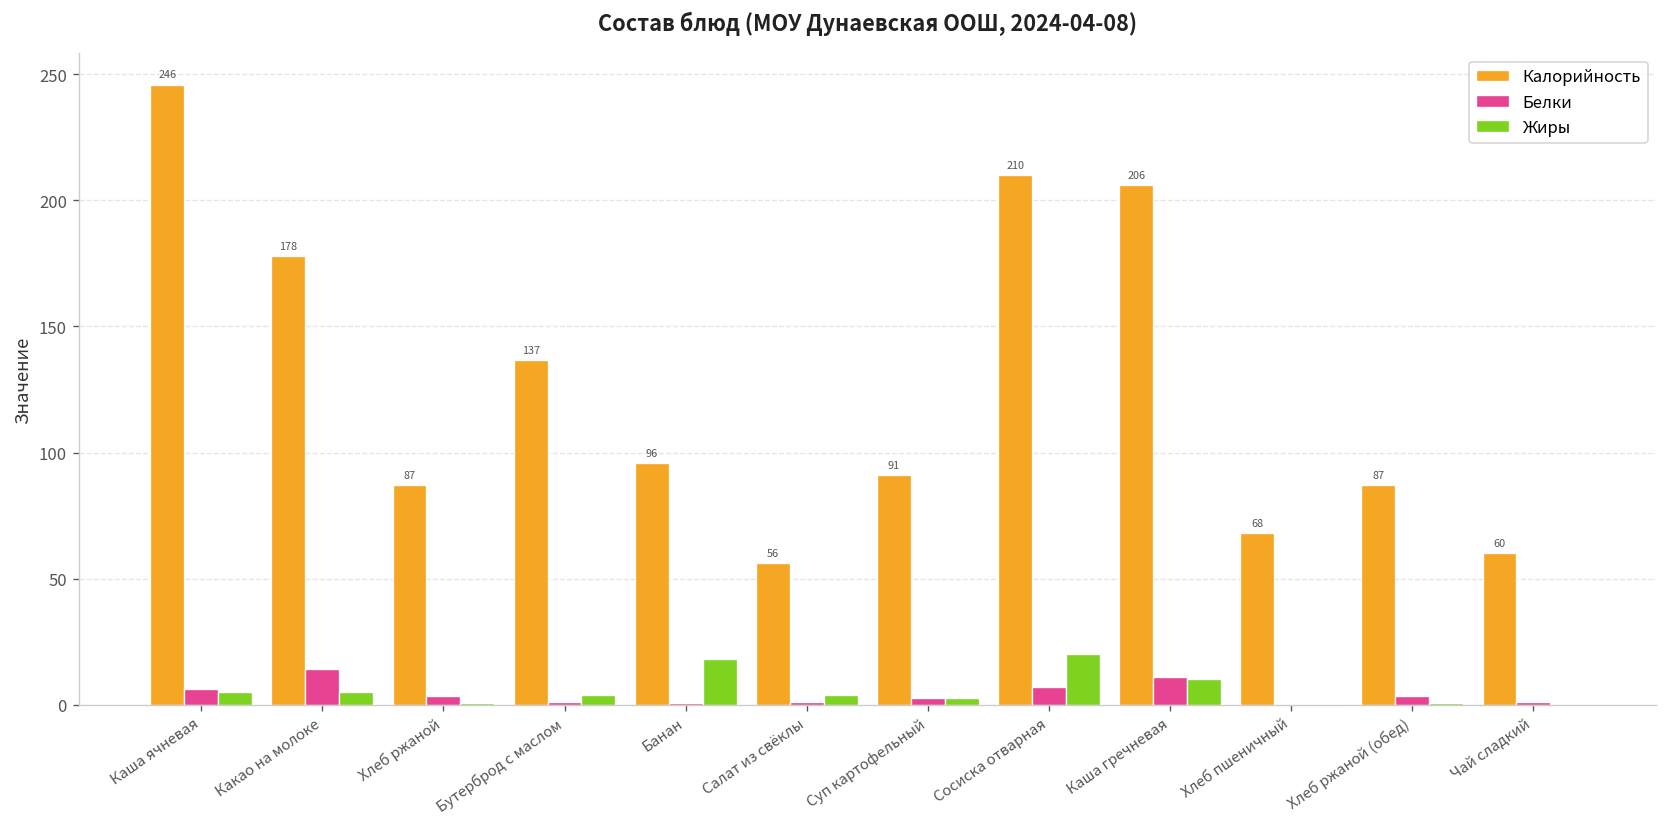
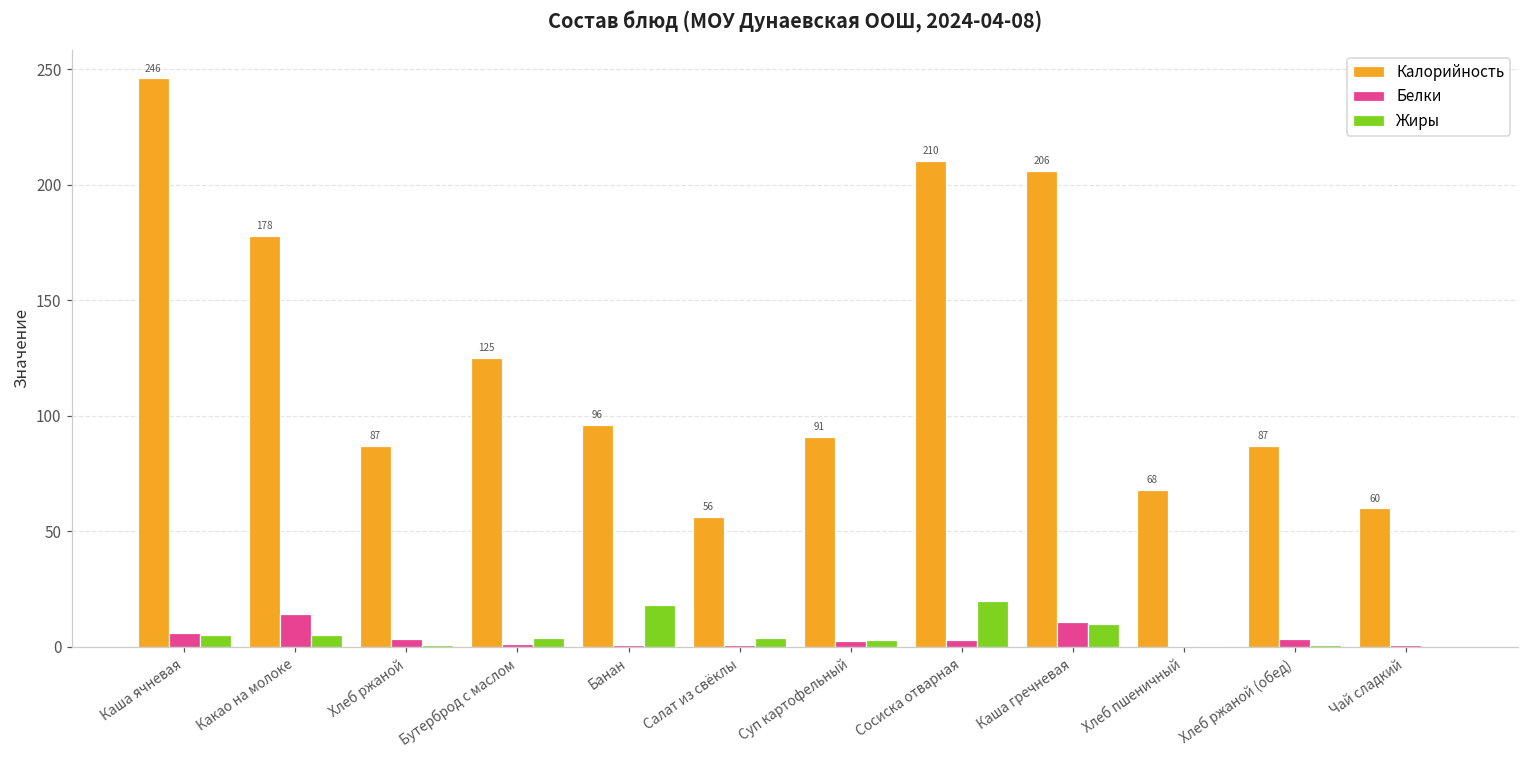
Калорийность, Бутерброд с маслом: 137 -> 125
Белки, Сосиска отварная: 7 -> 3
